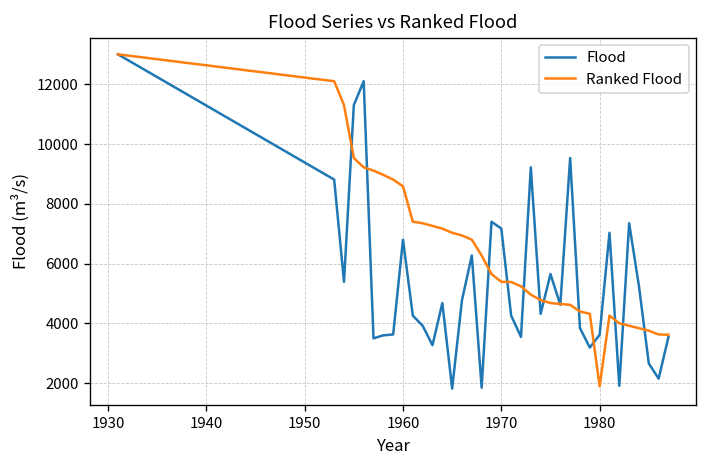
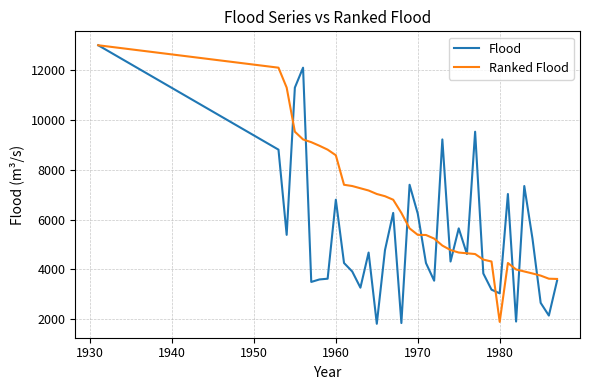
Flood, 1970: 7200 -> 6200
Flood, 1980: 3600 -> 3000
